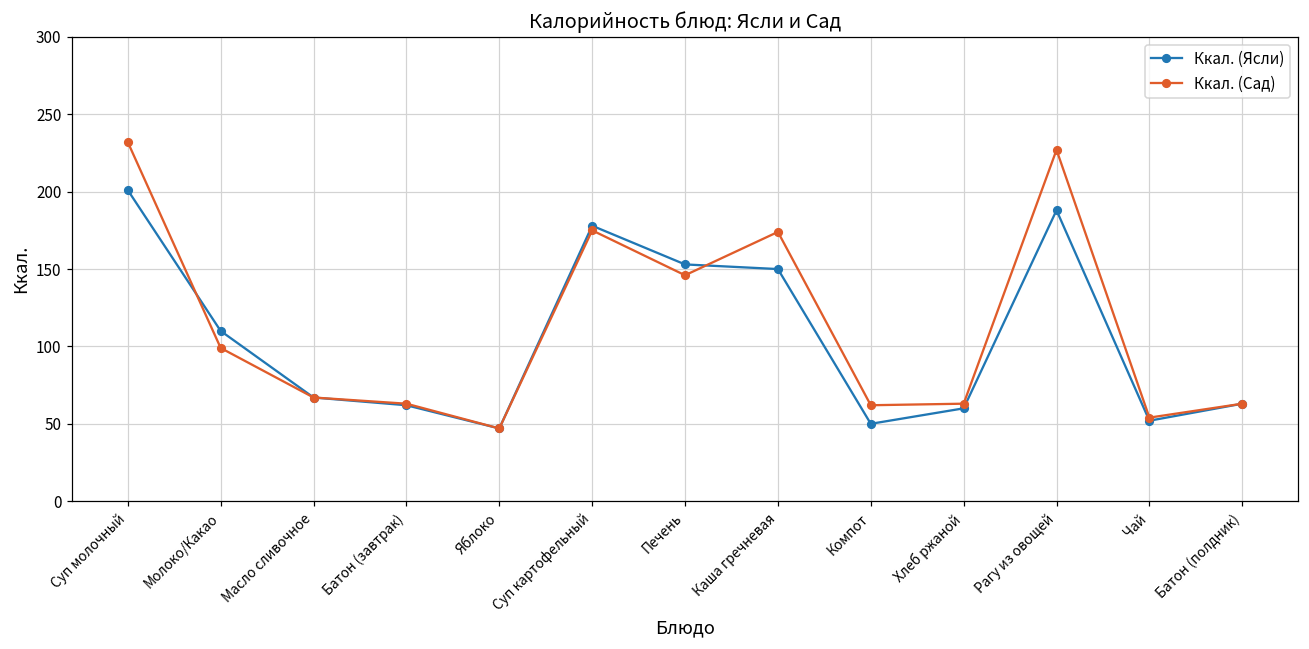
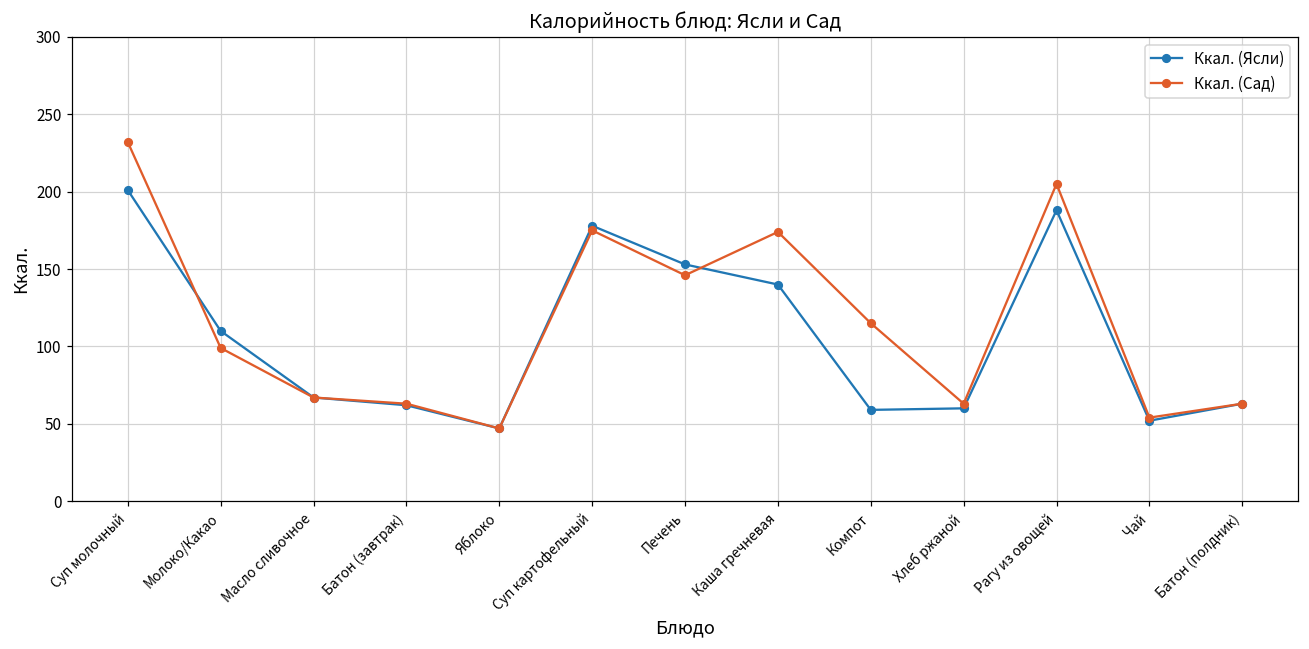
Ккал. (Ясли), Каша гречневая: 150 -> 140
Ккал. (Ясли), Компот: 50 -> 59
Ккал. (Сад), Компот: 62 -> 115
Ккал. (Сад), Рагу из овощей: 227 -> 205
